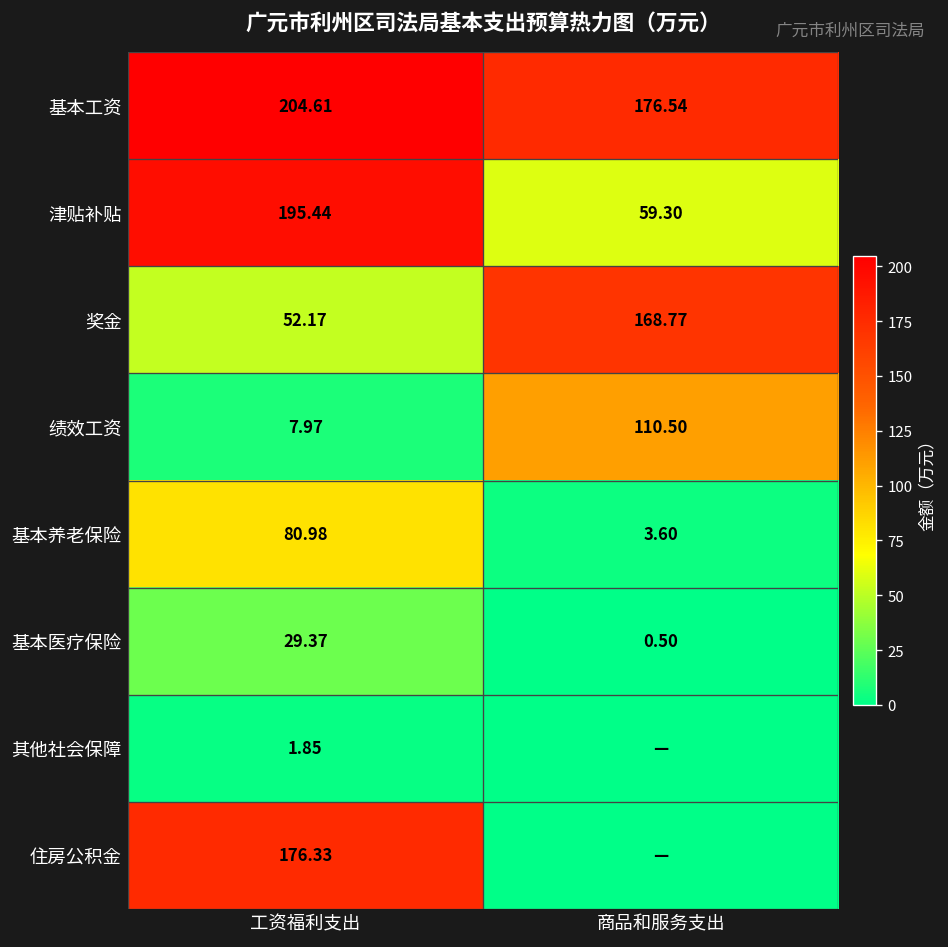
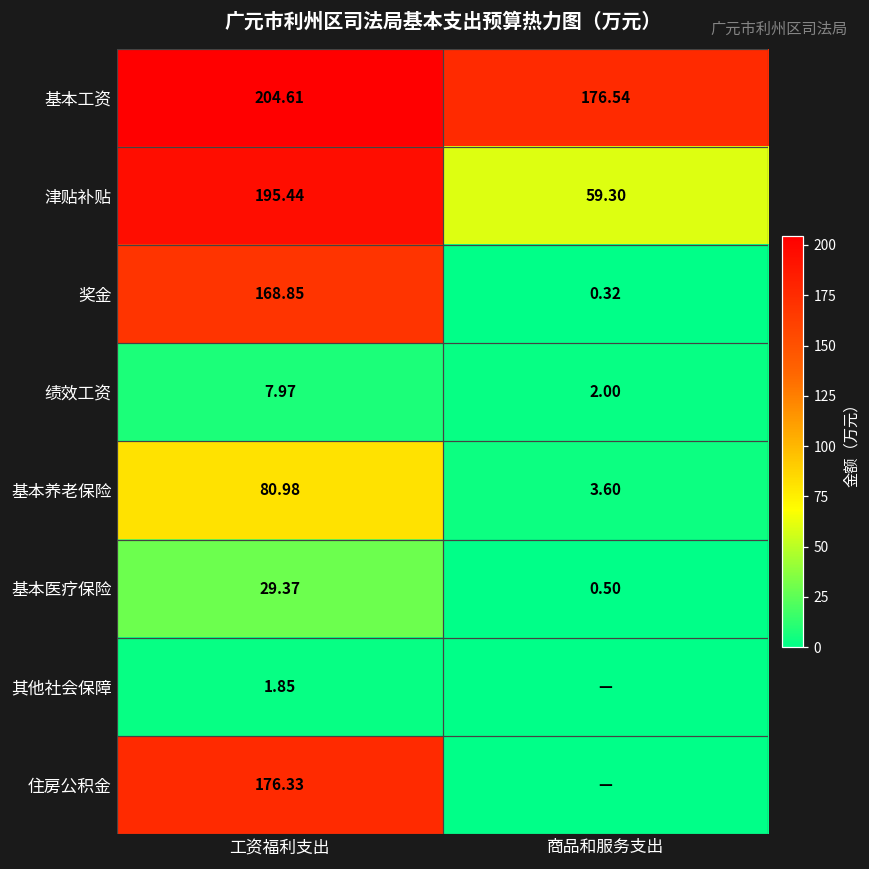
奖金, 工资福利支出: 52.17 -> 168.85
奖金, 商品和服务支出: 168.77 -> 0.32
绩效工资, 商品和服务支出: 110.50 -> 2.00
